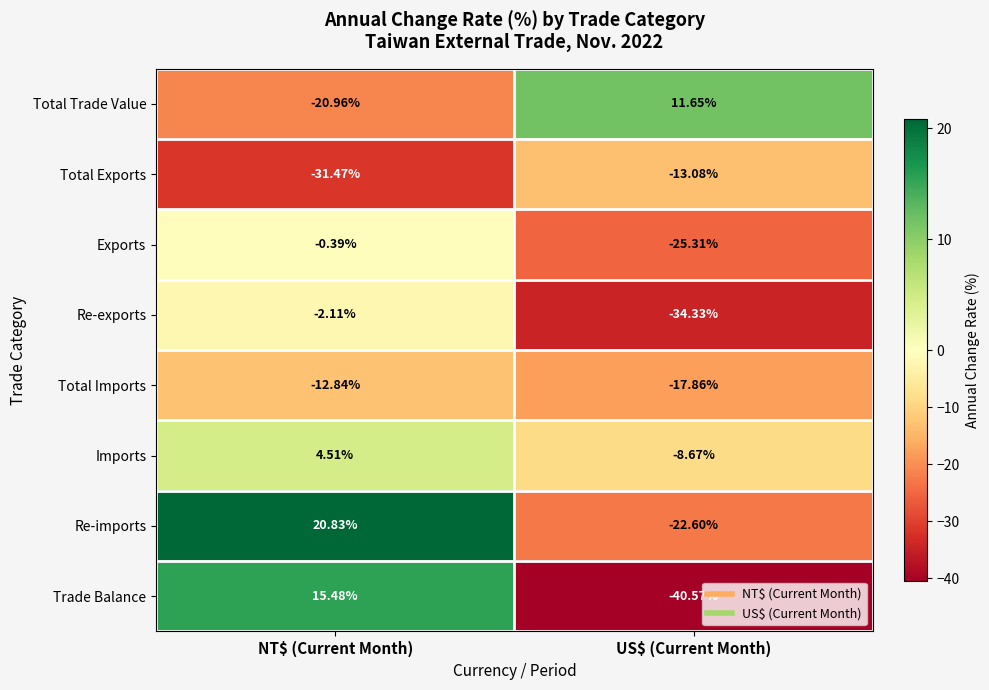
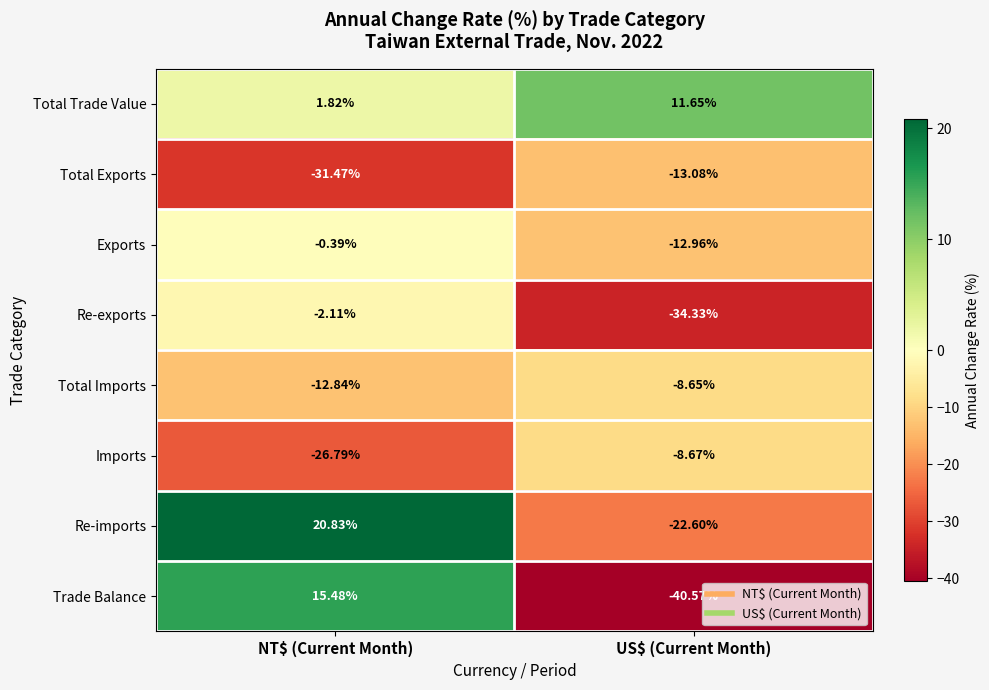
Total Trade Value, NT$ (Current Month): -20.96% -> 1.82%
Exports, US$ (Current Month): -25.31% -> -12.96%
Total Imports, US$ (Current Month): -17.86% -> -8.65%
Imports, NT$ (Current Month): 4.51% -> -26.79%
